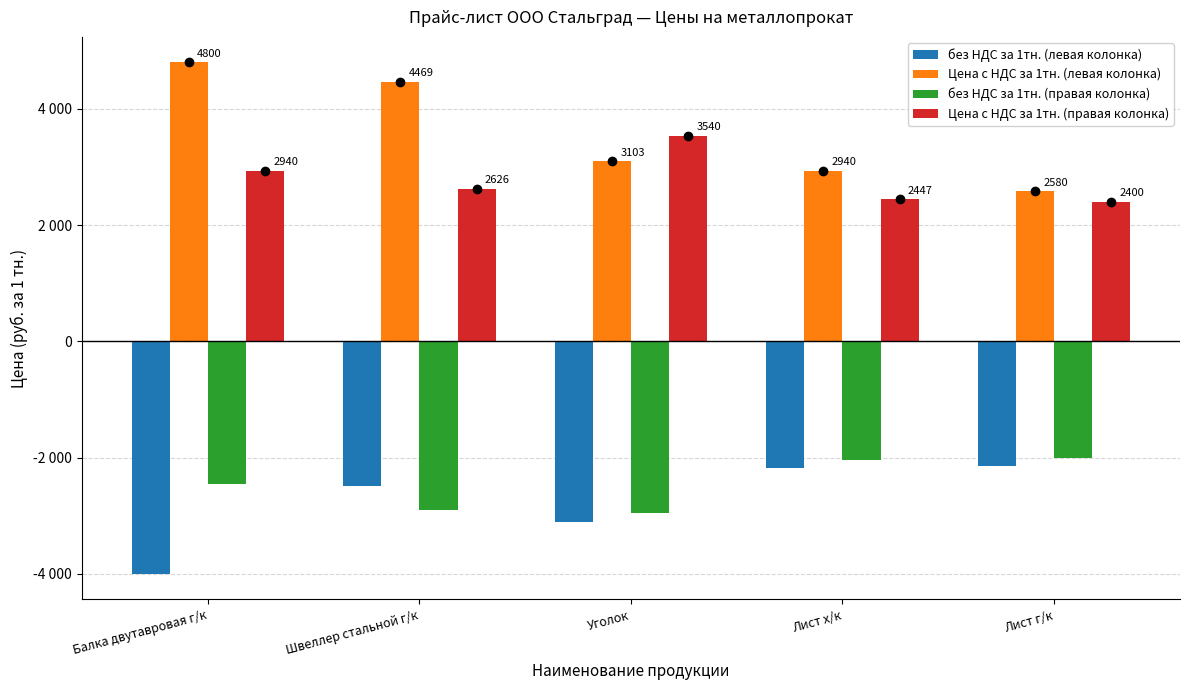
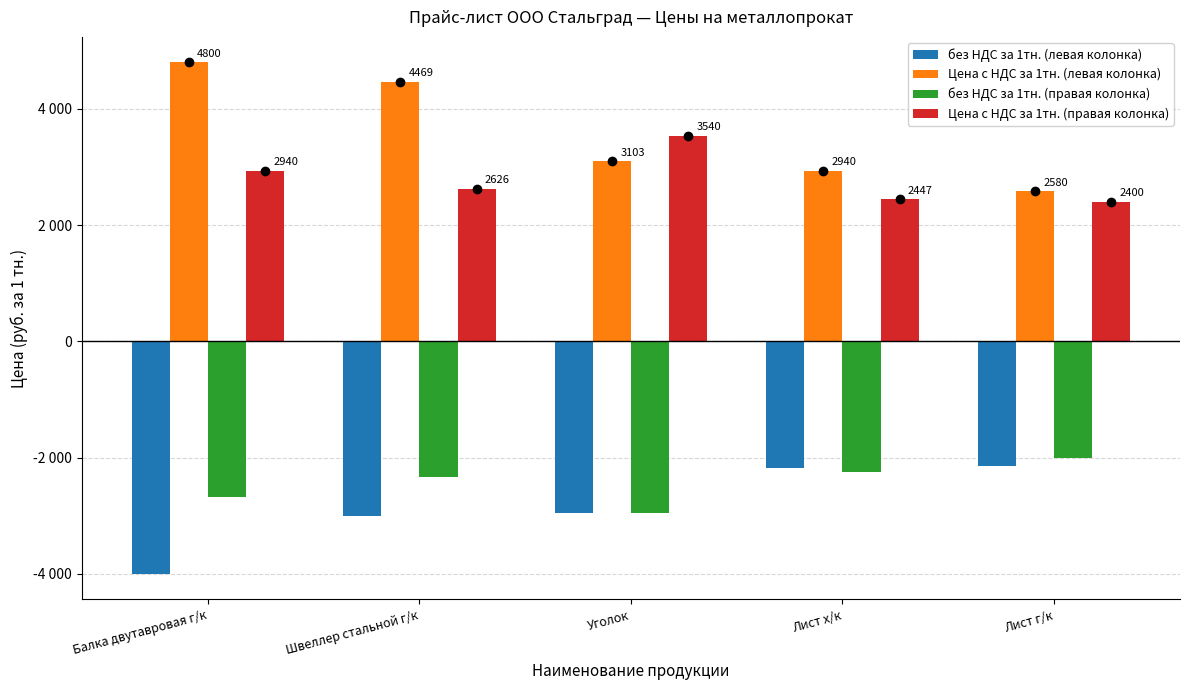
без НДС за 1тн. (правая колонка), Балка двутавровая г/к: -2500 -> -2700
без НДС за 1тн. (левая колонка), Швеллер стальной г/к: -2500 -> -3000
без НДС за 1тн. (правая колонка), Швеллер стальной г/к: -2900 -> -2300
без НДС за 1тн. (левая колонка), Уголок: -3100 -> -3000
без НДС за 1тн. (правая колонка), Лист х/к: -2000 -> -2300
